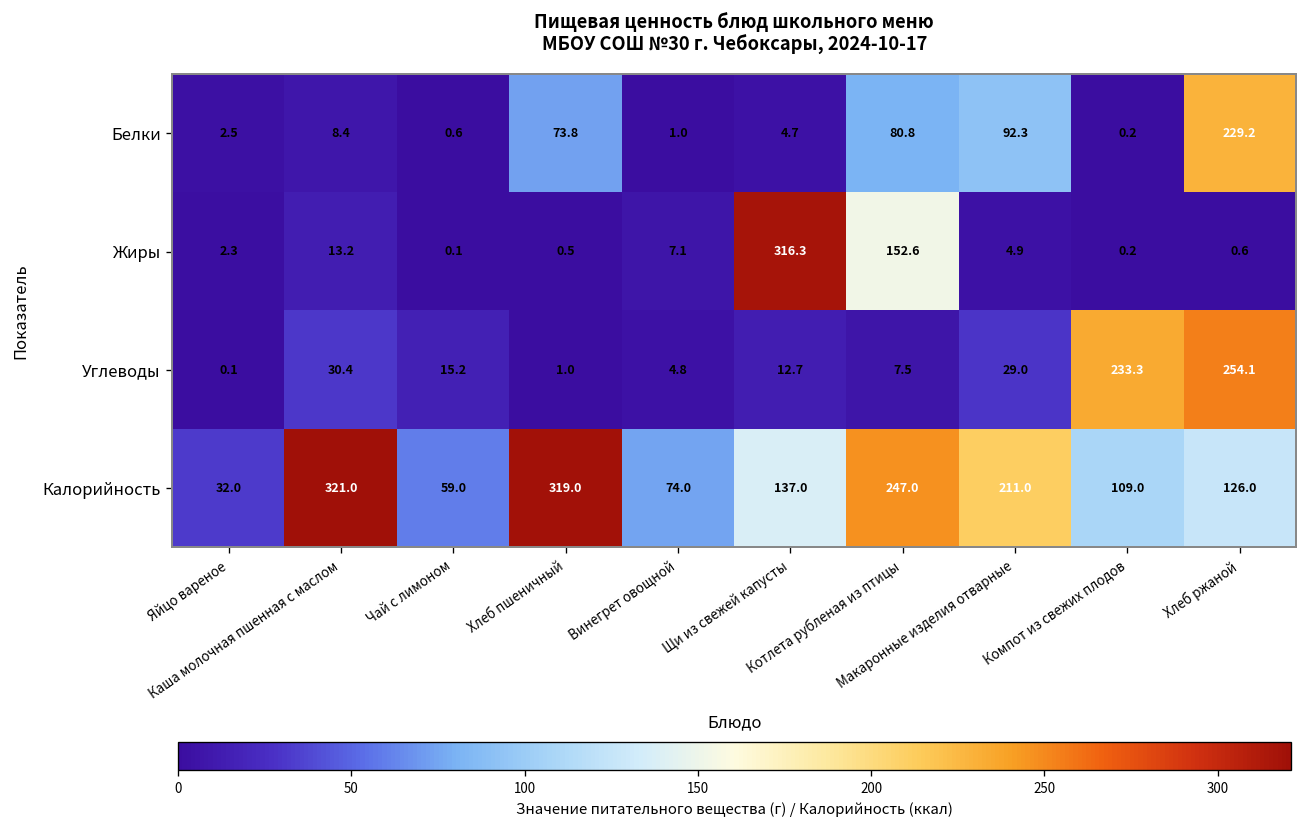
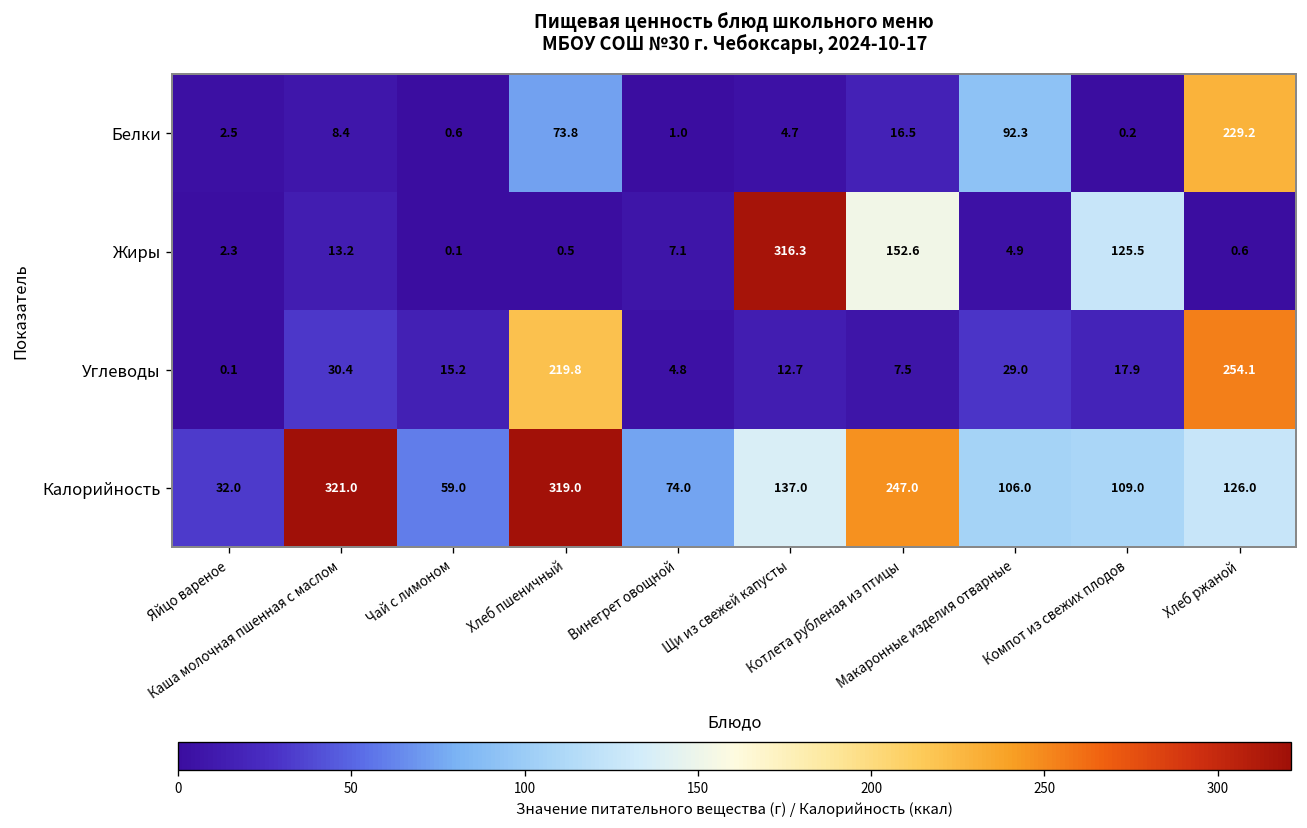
Белки, Котлета рубленая из птицы: 80.8 -> 16.5
Жиры, Компот из свежих плодов: 0.2 -> 125.5
Углеводы, Хлеб пшеничный: 1.0 -> 219.8
Углеводы, Компот из свежих плодов: 233.3 -> 17.9
Калорийность, Макаронные изделия отварные: 211.0 -> 106.0
